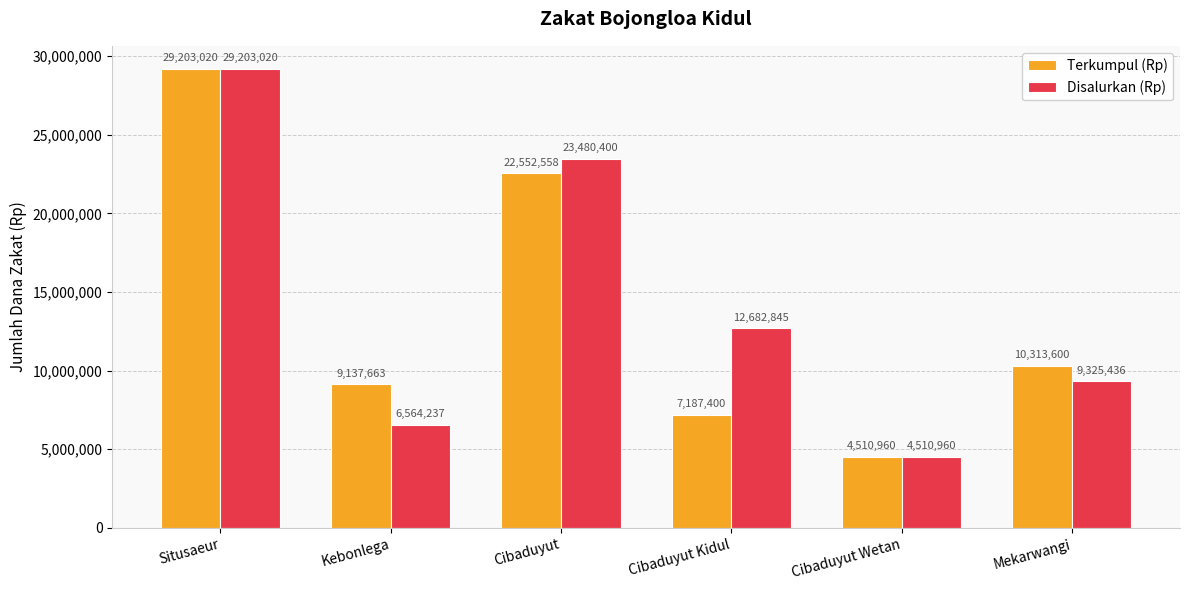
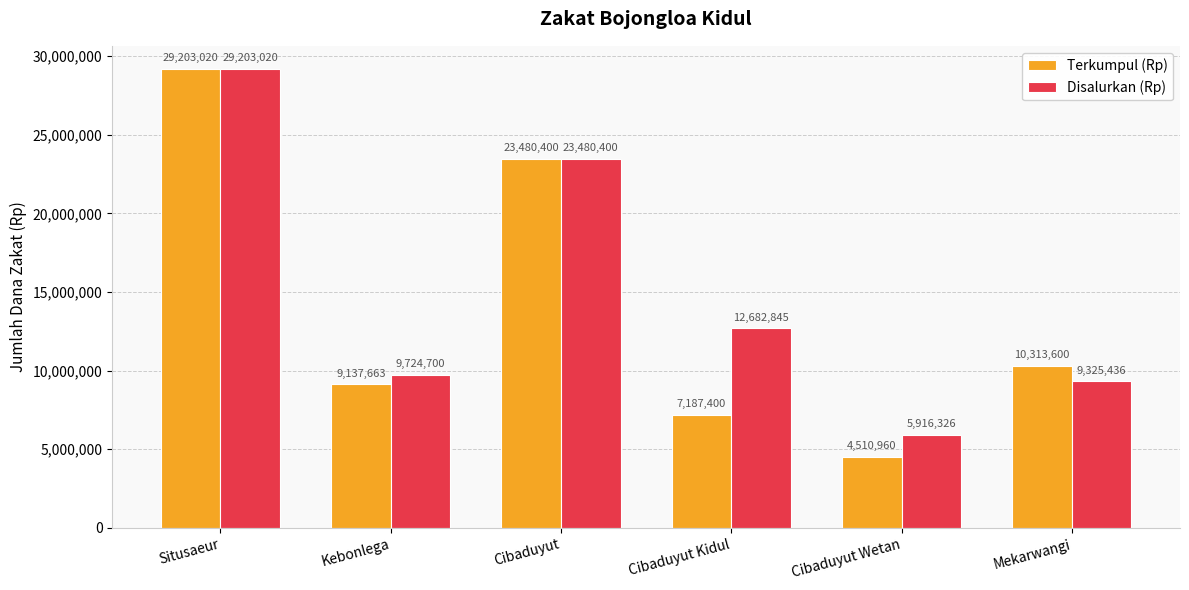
Disalurkan (Rp), Kebonlega: 6,564,237 -> 9,724,700
Terkumpul (Rp), Cibaduyut: 22,552,558 -> 23,480,400
Disalurkan (Rp), Cibaduyut Wetan: 4,510,960 -> 5,916,326
